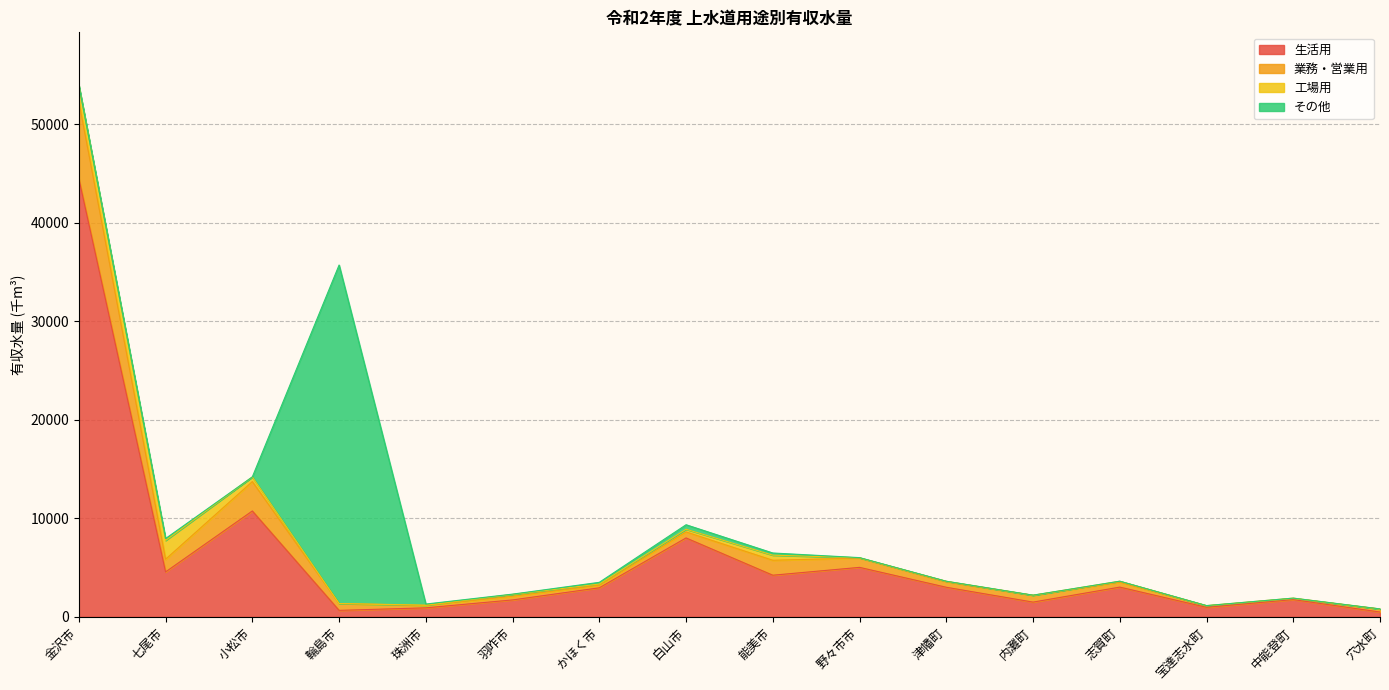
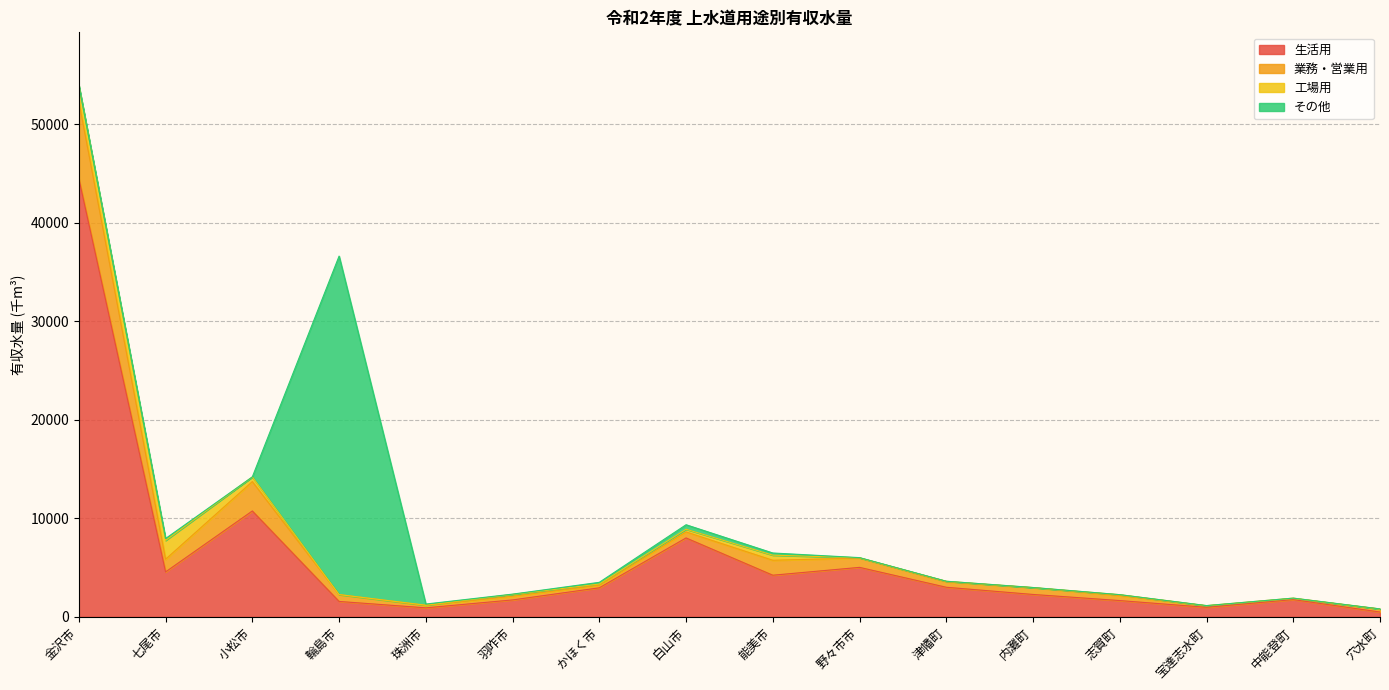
生活用, 輪島市: 1000 -> 2000
生活用, 内灘町: 1500 -> 2300
生活用, 志賀町: 3000 -> 2000
